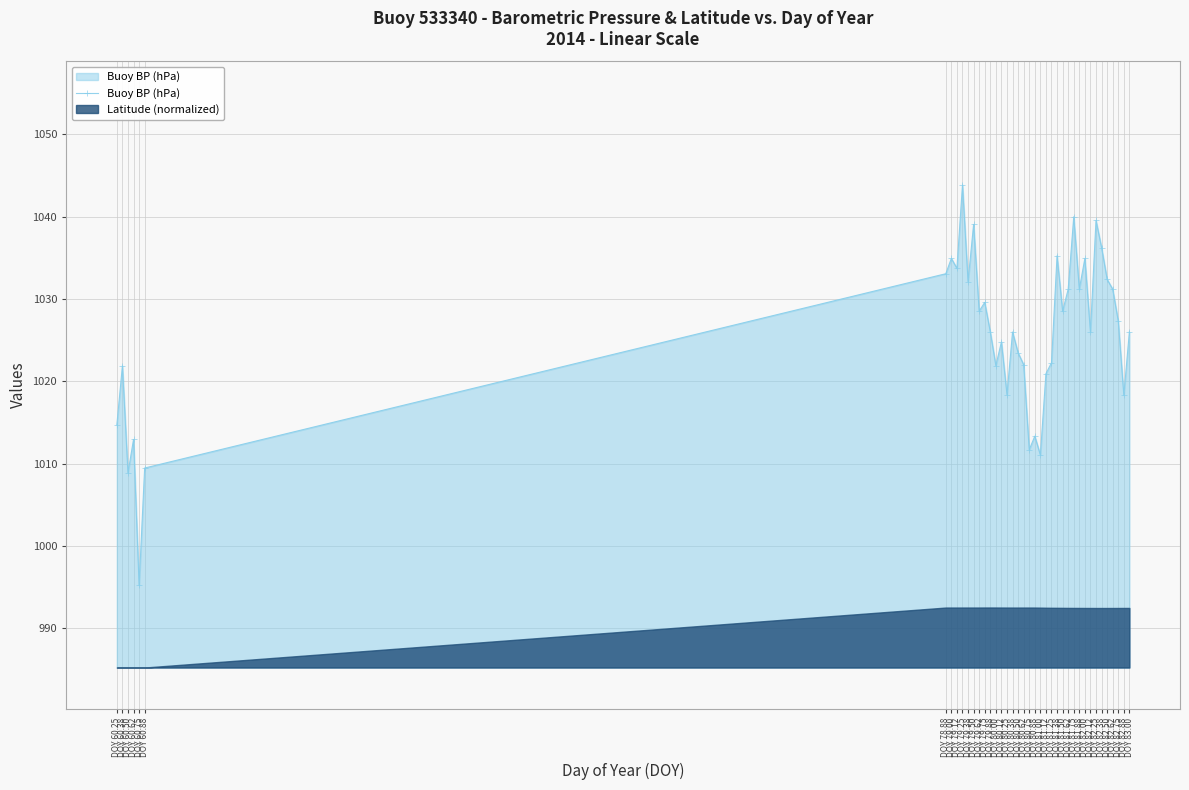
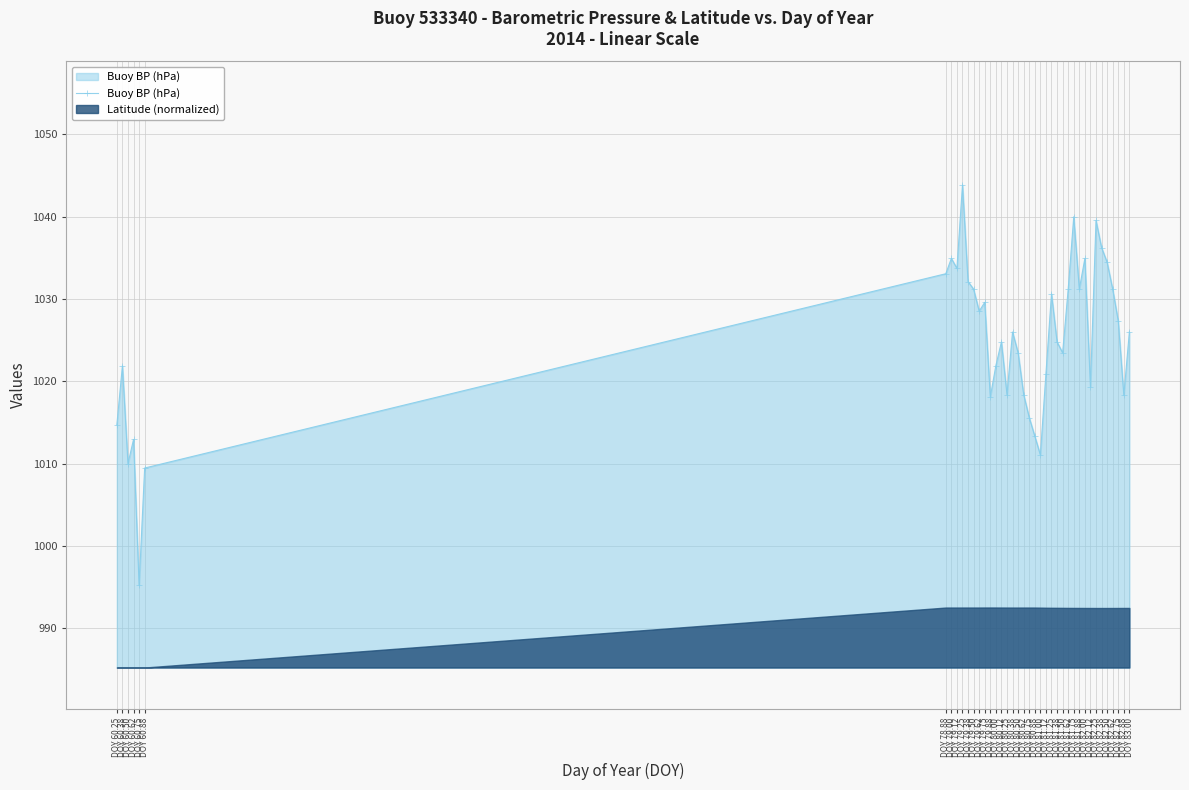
Buoy BP (hPa), DOY 60.50: 1009 -> 1010
Buoy BP (hPa), DOY 79.50: 1039 -> 1031
Buoy BP (hPa), DOY 79.88: 1026 -> 1018
Buoy BP (hPa), DOY 80.62: 1022 -> 1018
Buoy BP (hPa), DOY 80.75: 1012 -> 1016
Buoy BP (hPa), DOY 81.25: 1022 -> 1031
Buoy BP (hPa), DOY 81.38: 1035 -> 1025
Buoy BP (hPa), DOY 81.50: 1029 -> 1023
Buoy BP (hPa), DOY 82.12: 1026 -> 1019
Buoy BP (hPa), DOY 82.50: 1032 -> 1034
